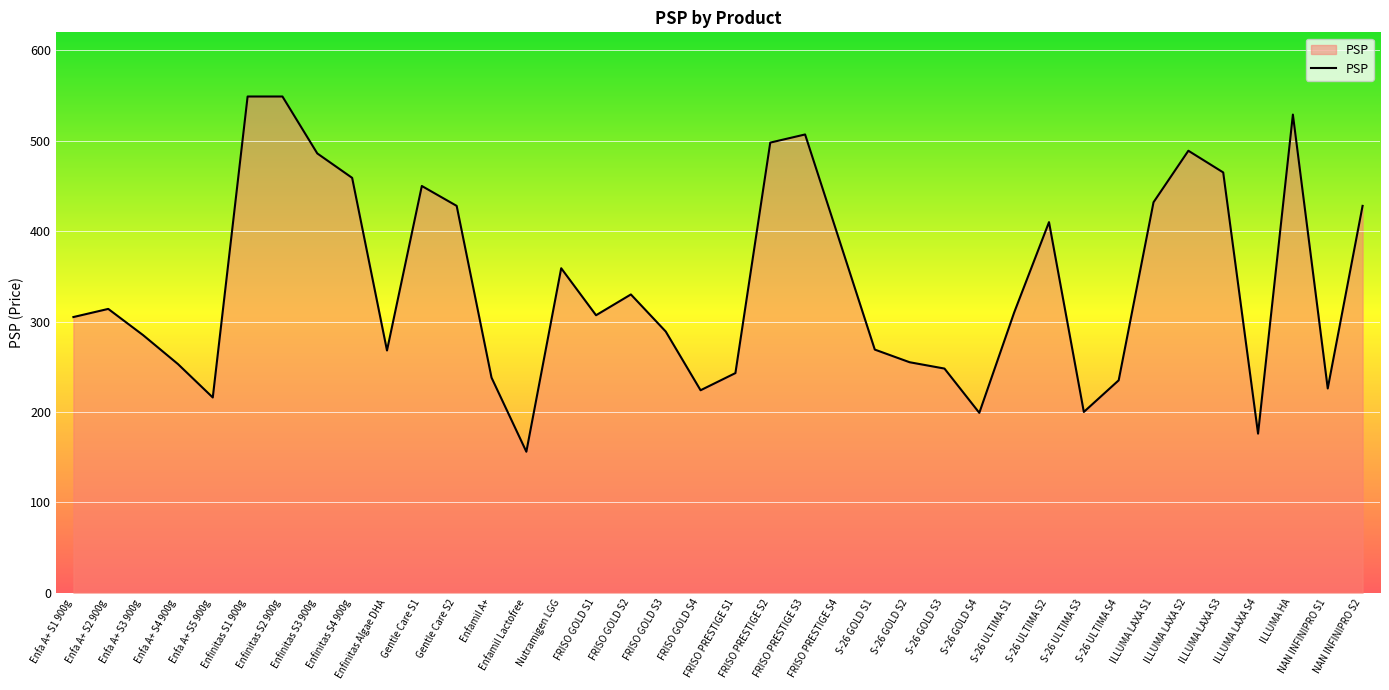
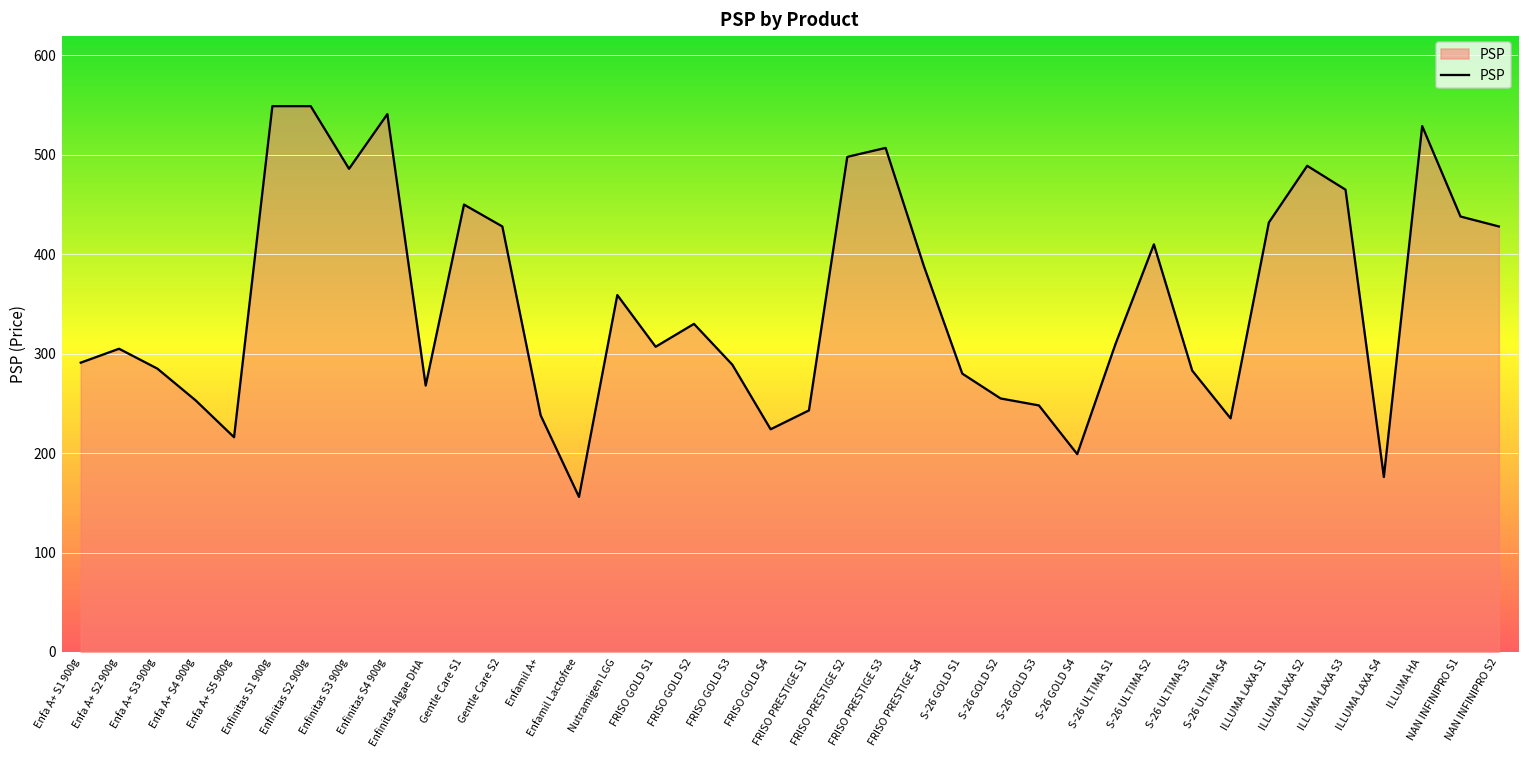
Enfa A+ S1 900g: 310 -> 290
Enfa A+ S2 900g: 314 -> 305
Enfinitas S4 900g: 460 -> 540
S-26 GOLD S1: 270 -> 280
S-26 ULTIMA S3: 200 -> 280
NAN INFINIPRO S1: 230 -> 440
